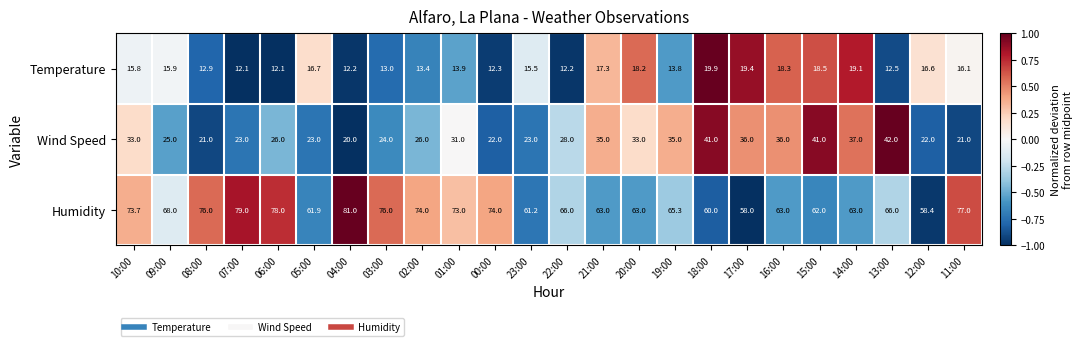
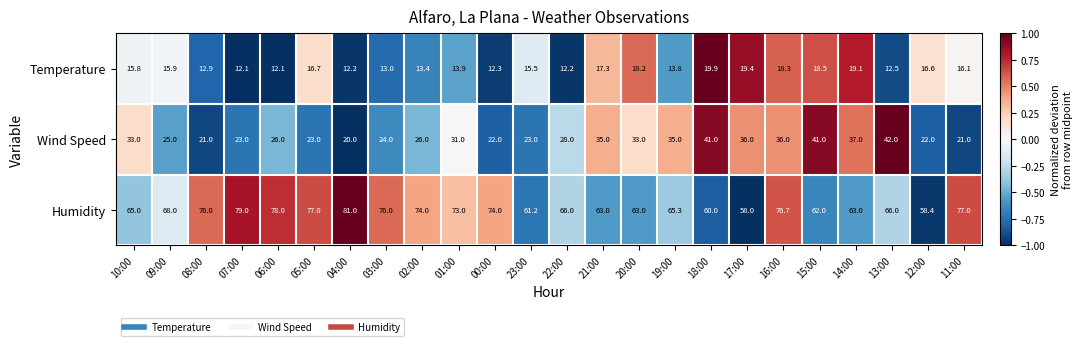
Humidity, 10:00: 73.7 -> 65.0
Humidity, 05:00: 61.9 -> 77.0
Humidity, 16:00: 63.0 -> 76.7
